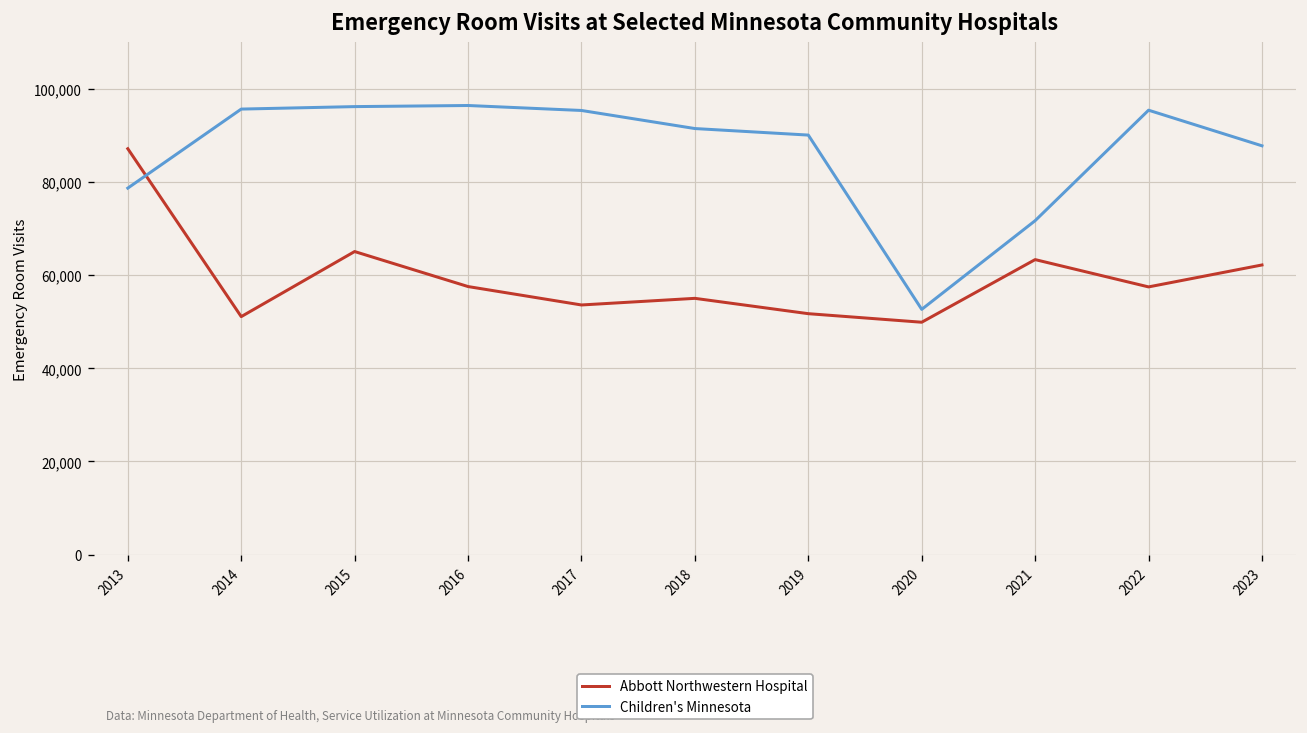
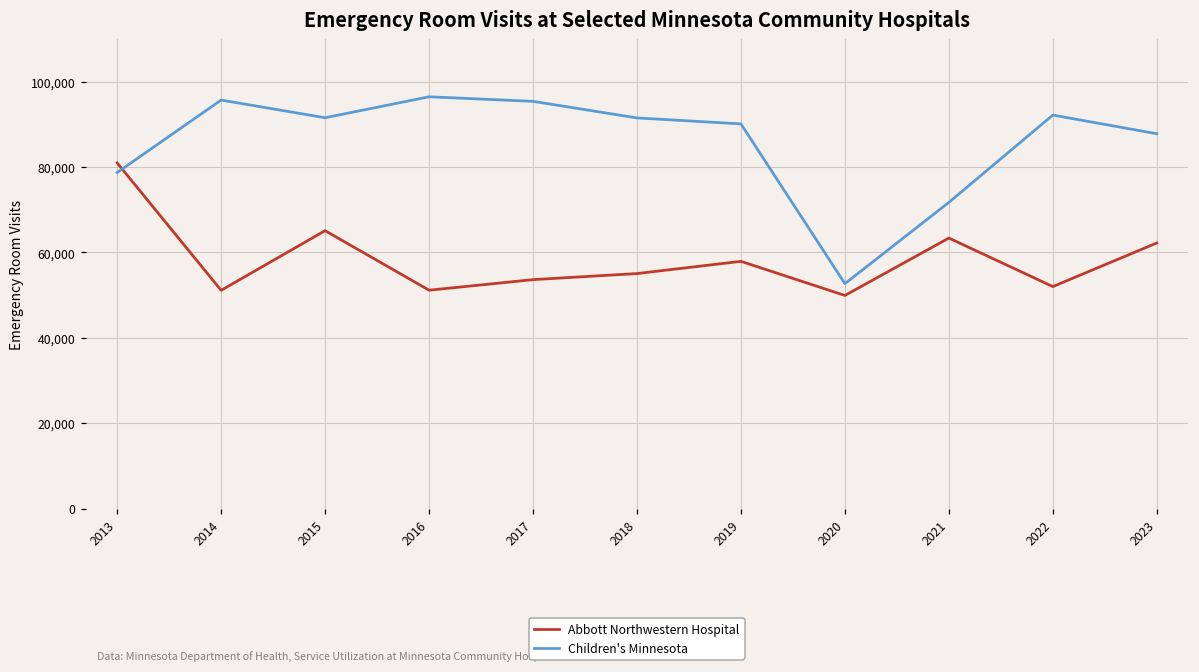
Abbott Northwestern Hospital, 2013: 87,000 -> 81,000
Children's Minnesota, 2015: 96,000 -> 92,000
Abbott Northwestern Hospital, 2016: 58,000 -> 51,000
Abbott Northwestern Hospital, 2019: 52,000 -> 58,000
Abbott Northwestern Hospital, 2022: 57,000 -> 52,000
Children's Minnesota, 2022: 95,000 -> 92,000
